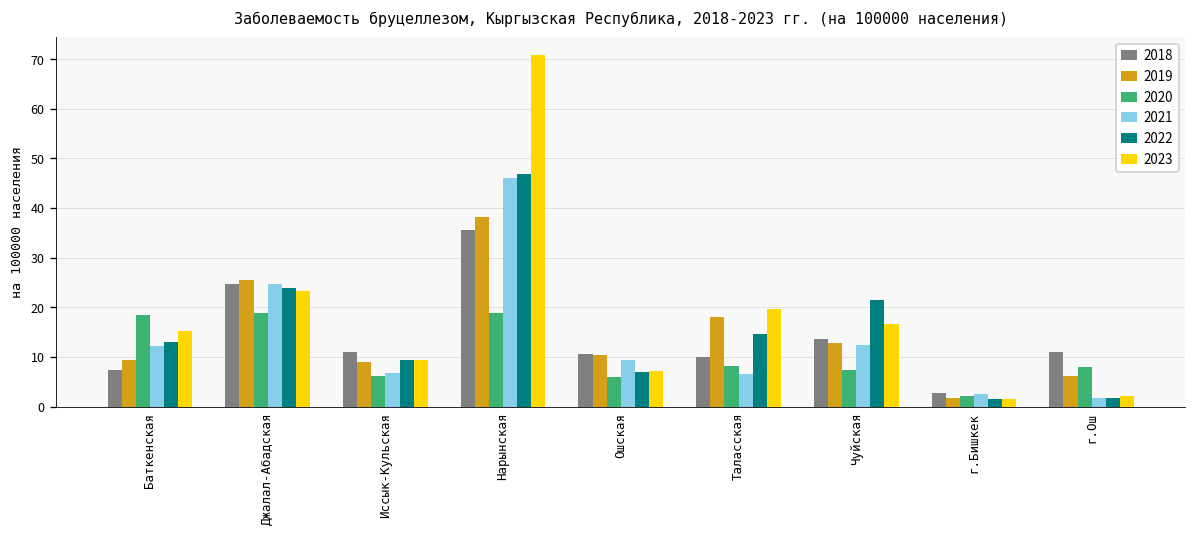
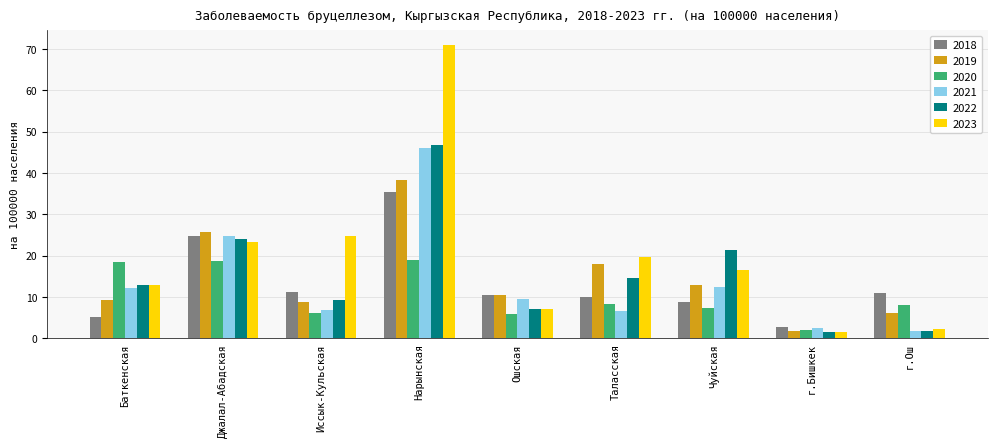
2018, Баткенская: 7 -> 5
2023, Баткенская: 15 -> 13
2023, Иссык-Кульская: 9 -> 25
2018, Чуйская: 14 -> 9
